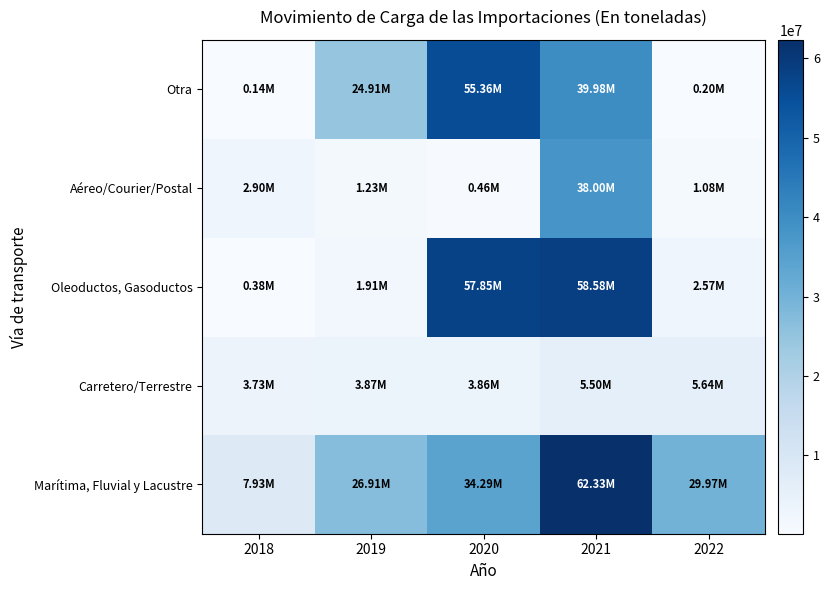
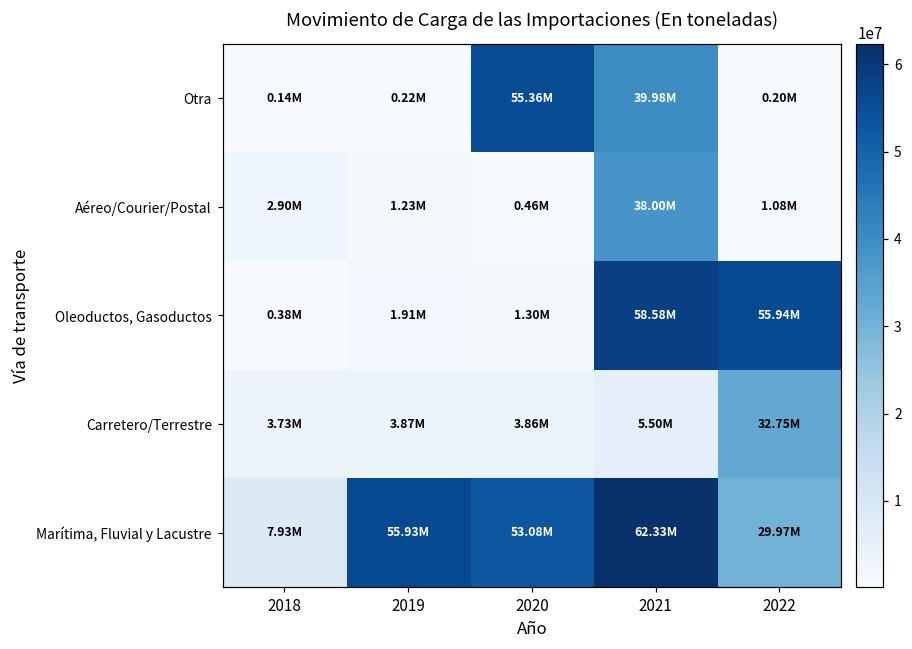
Otra, 2019: 24.91M -> 0.22M
Oleoductos, Gasoductos, 2020: 57.85M -> 1.30M
Oleoductos, Gasoductos, 2022: 2.57M -> 55.94M
Carretero/Terrestre, 2022: 5.64M -> 32.75M
Marítima, Fluvial y Lacustre, 2019: 26.91M -> 55.93M
Marítima, Fluvial y Lacustre, 2020: 34.29M -> 53.08M
